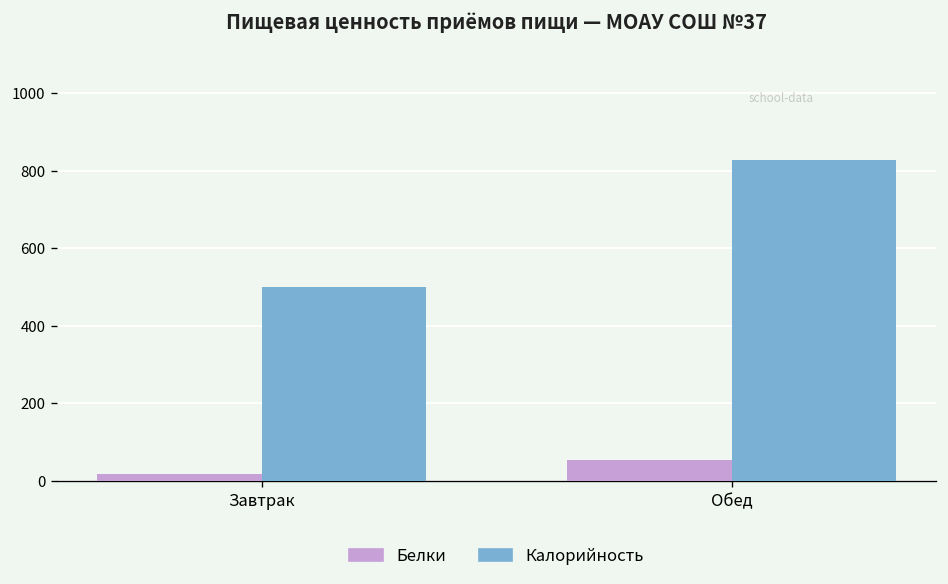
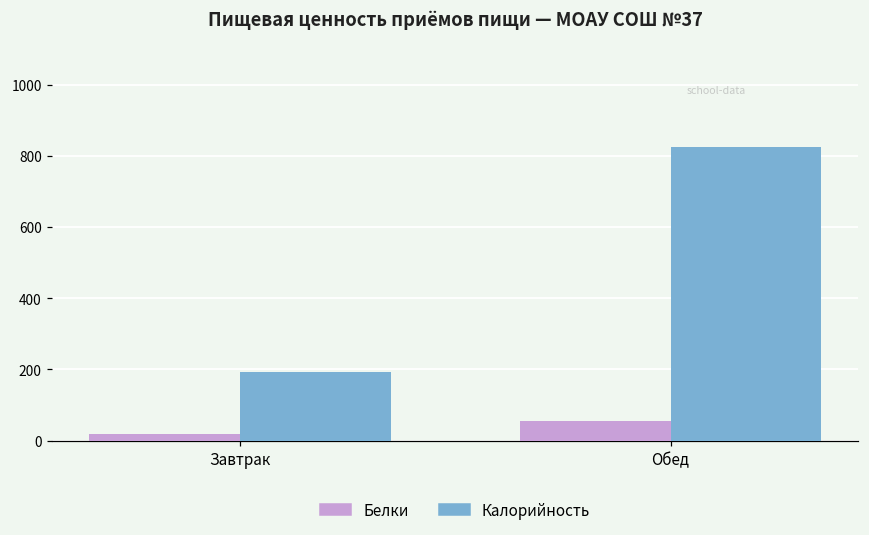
Калорийность, Завтрак: 500 -> 190
